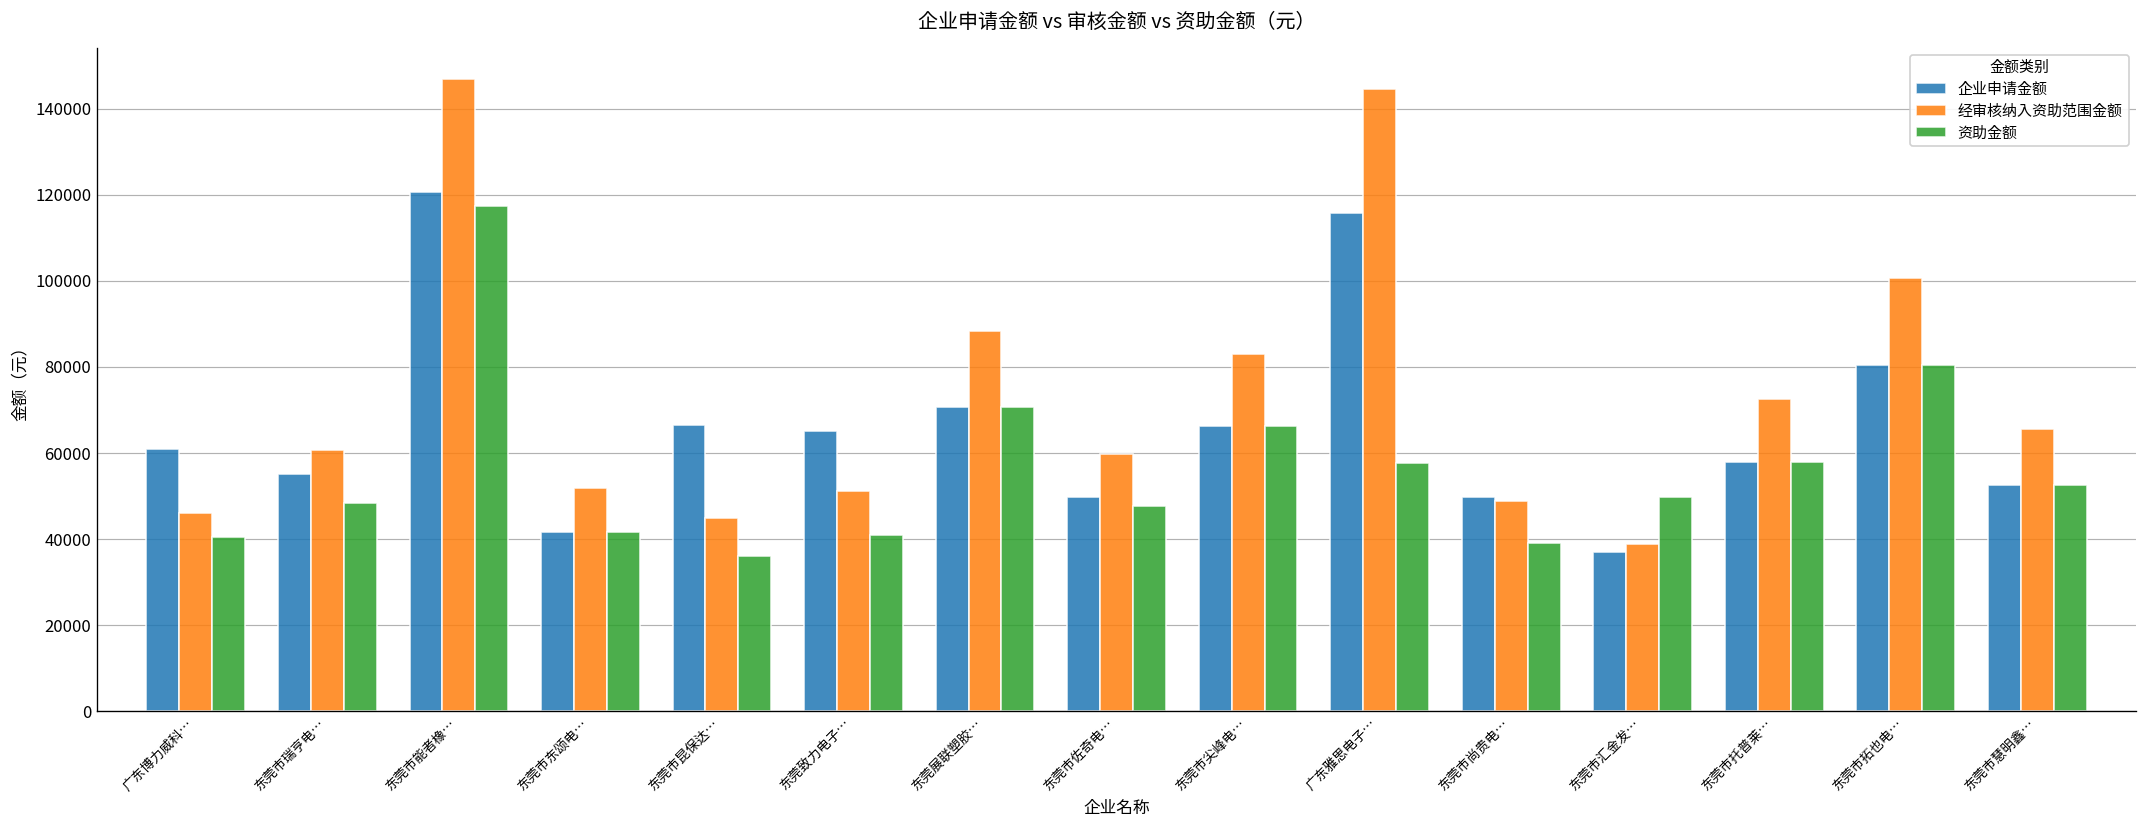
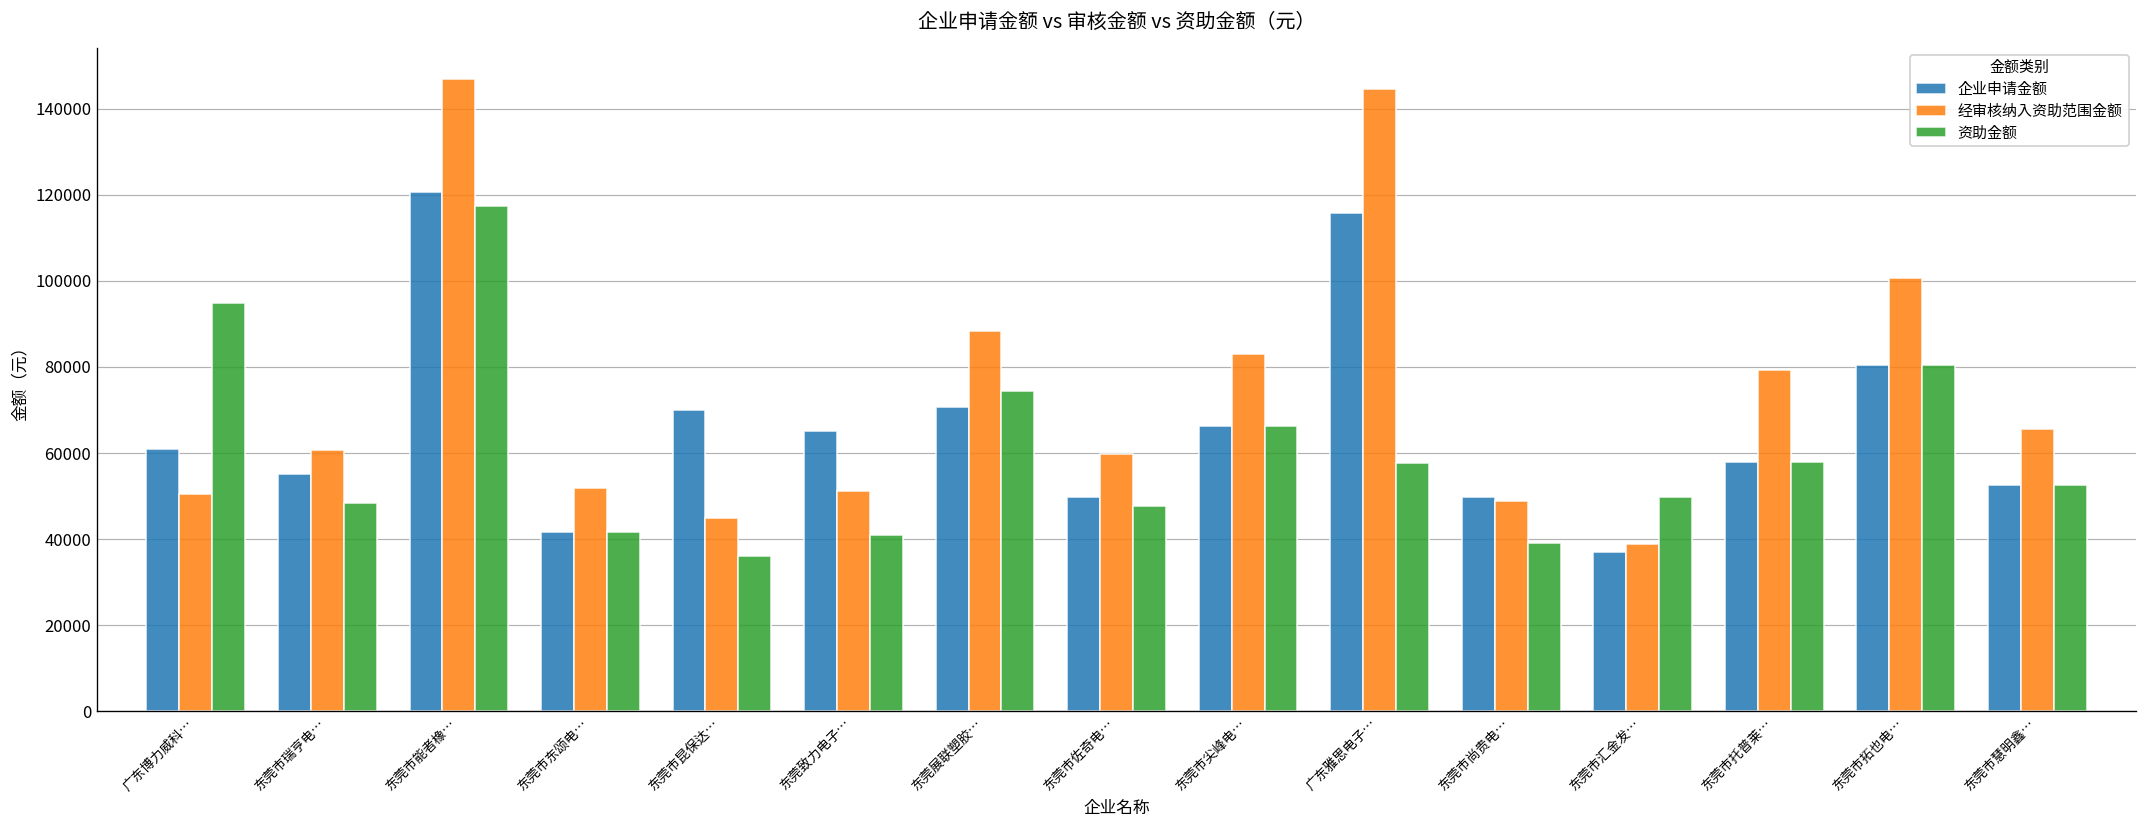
经审核纳入资助范围金额, 广东博力威科…: 46000 -> 51000
资助金额, 广东博力威科…: 40000 -> 95000
企业申请金额, 东莞市昆保达…: 67000 -> 70000
资助金额, 东莞展联塑胶…: 71000 -> 74000
经审核纳入资助范围金额, 东莞市托普莱…: 73000 -> 79000
